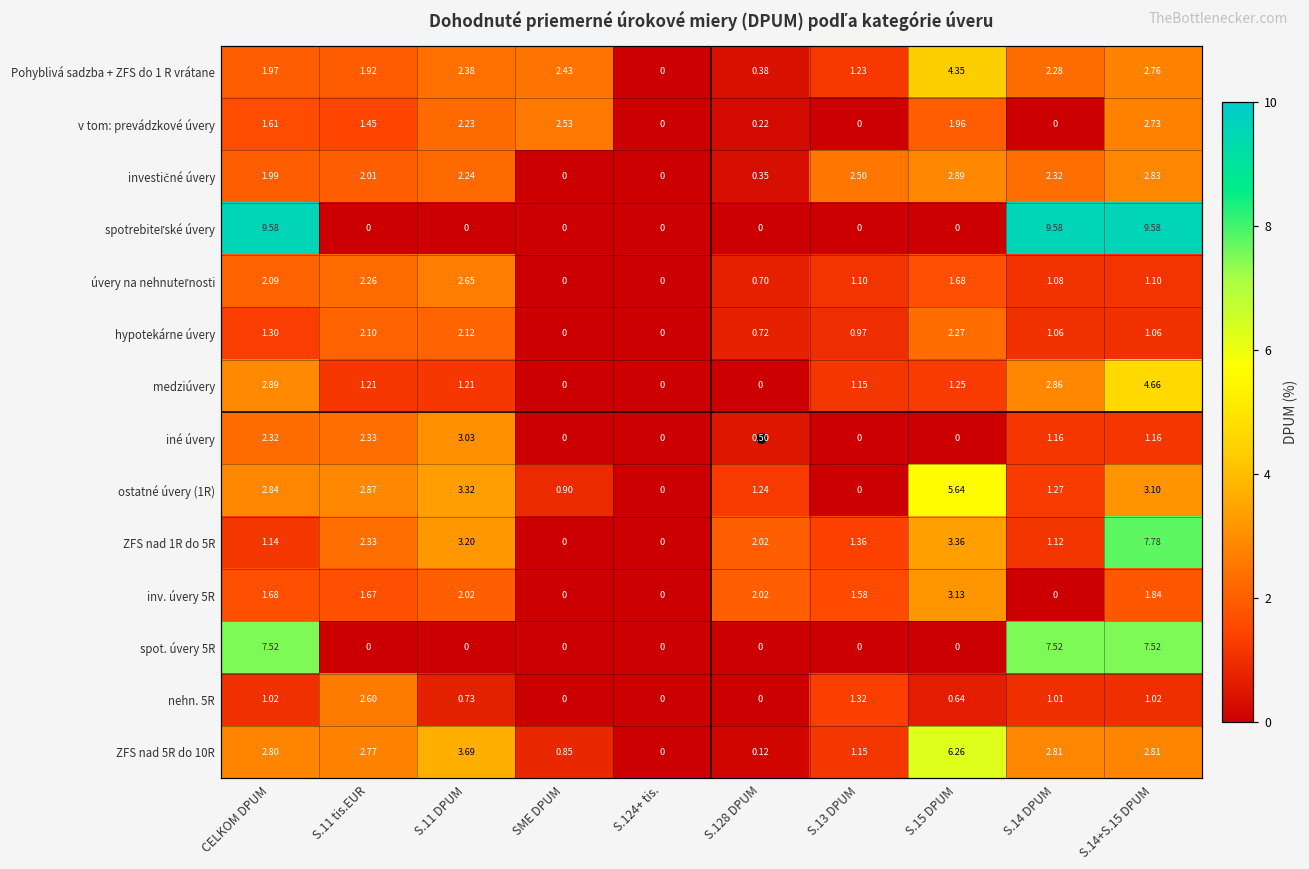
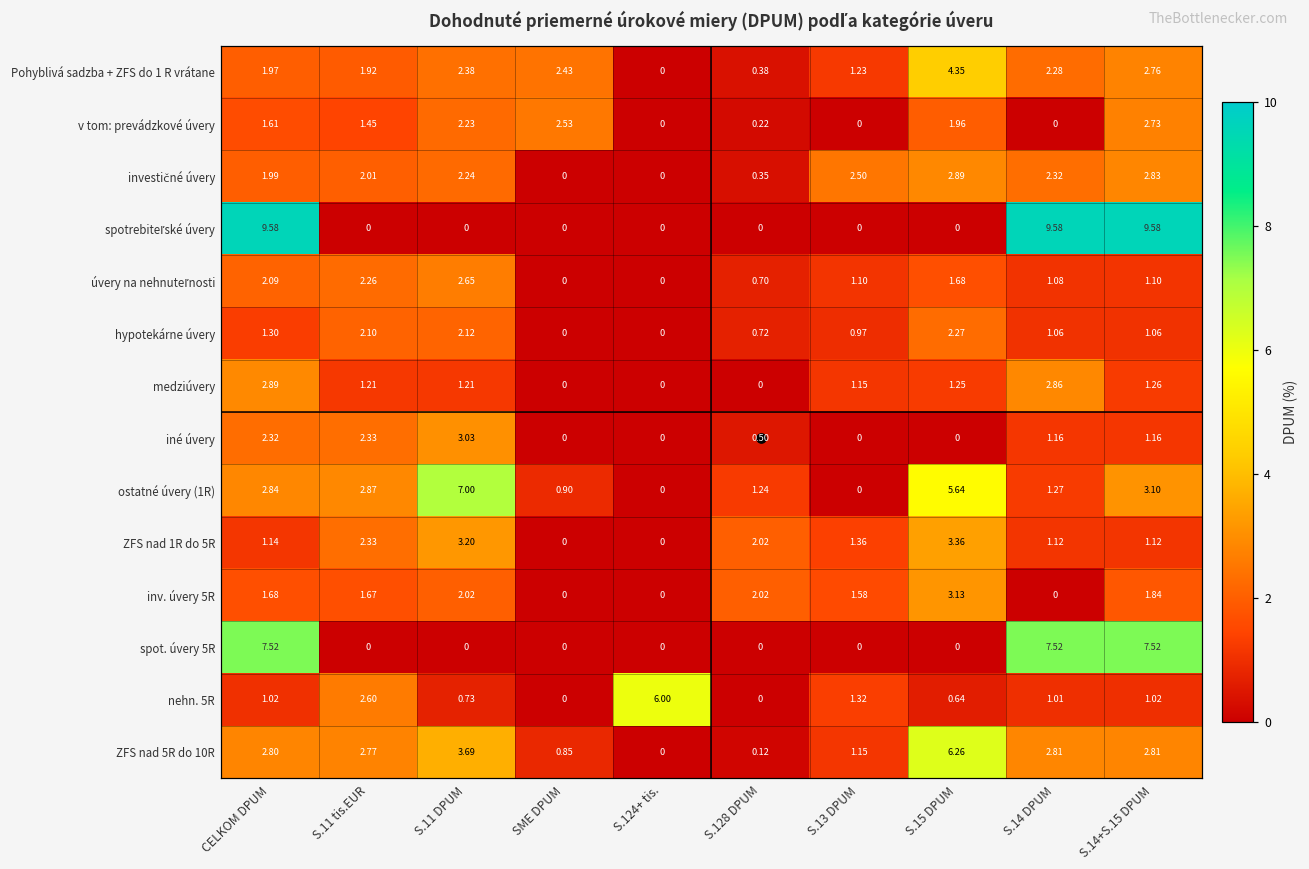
medziúvery, S.14+S.15 DPUM: 4.66 -> 1.26
ostatné úvery (1R), S.11 DPUM: 3.32 -> 7.00
ZFS nad 1R do 5R, S.14+S.15 DPUM: 7.78 -> 1.12
nehn. 5R, S.124+ tis.: 0 -> 6.00
